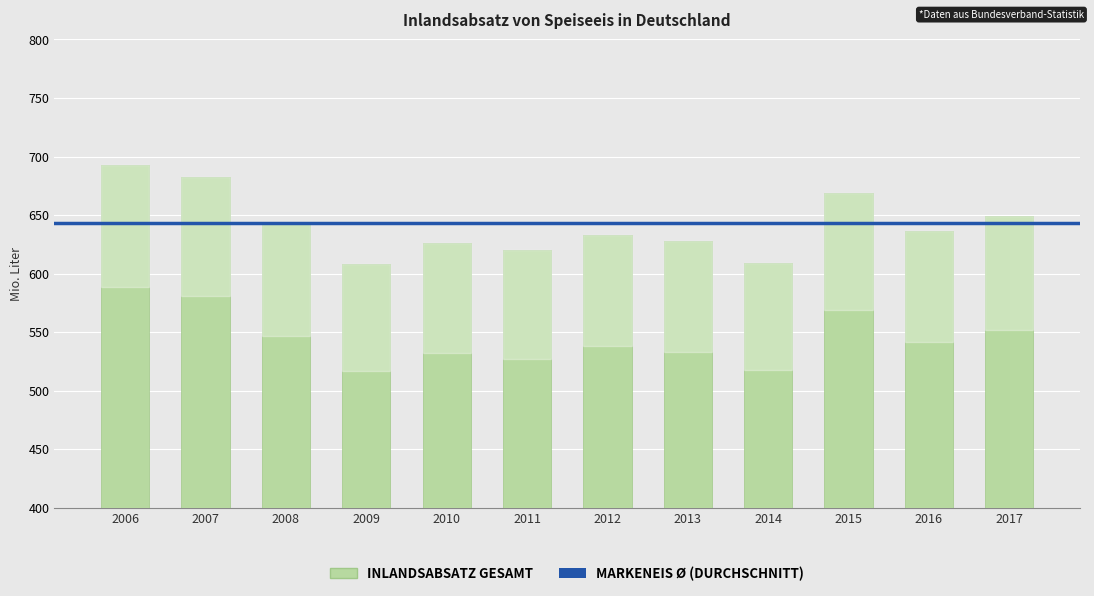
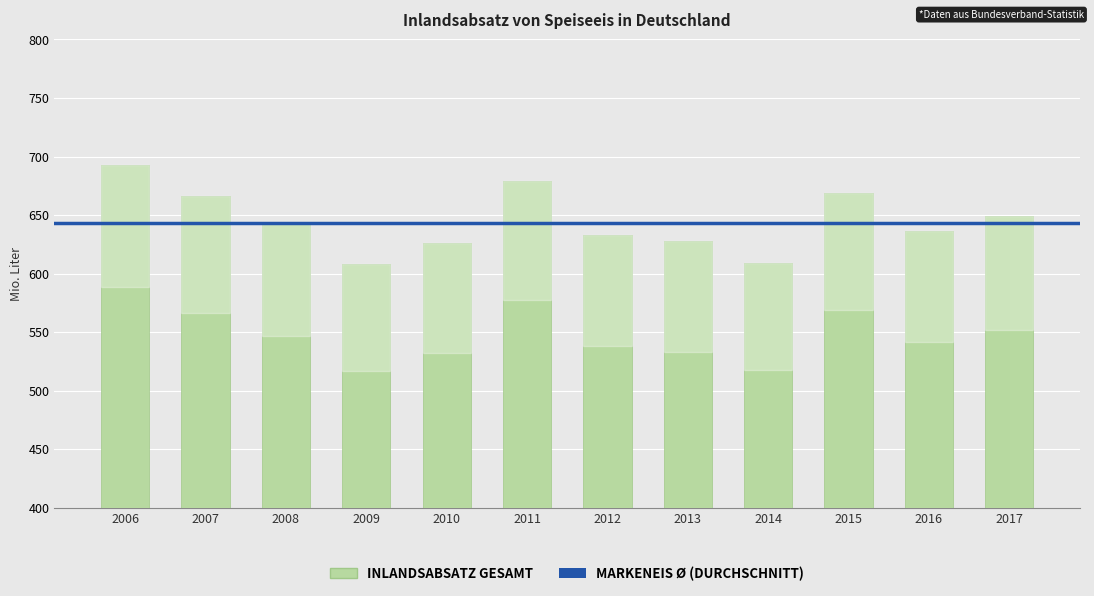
2007: 683 -> 667
2011: 620 -> 679
